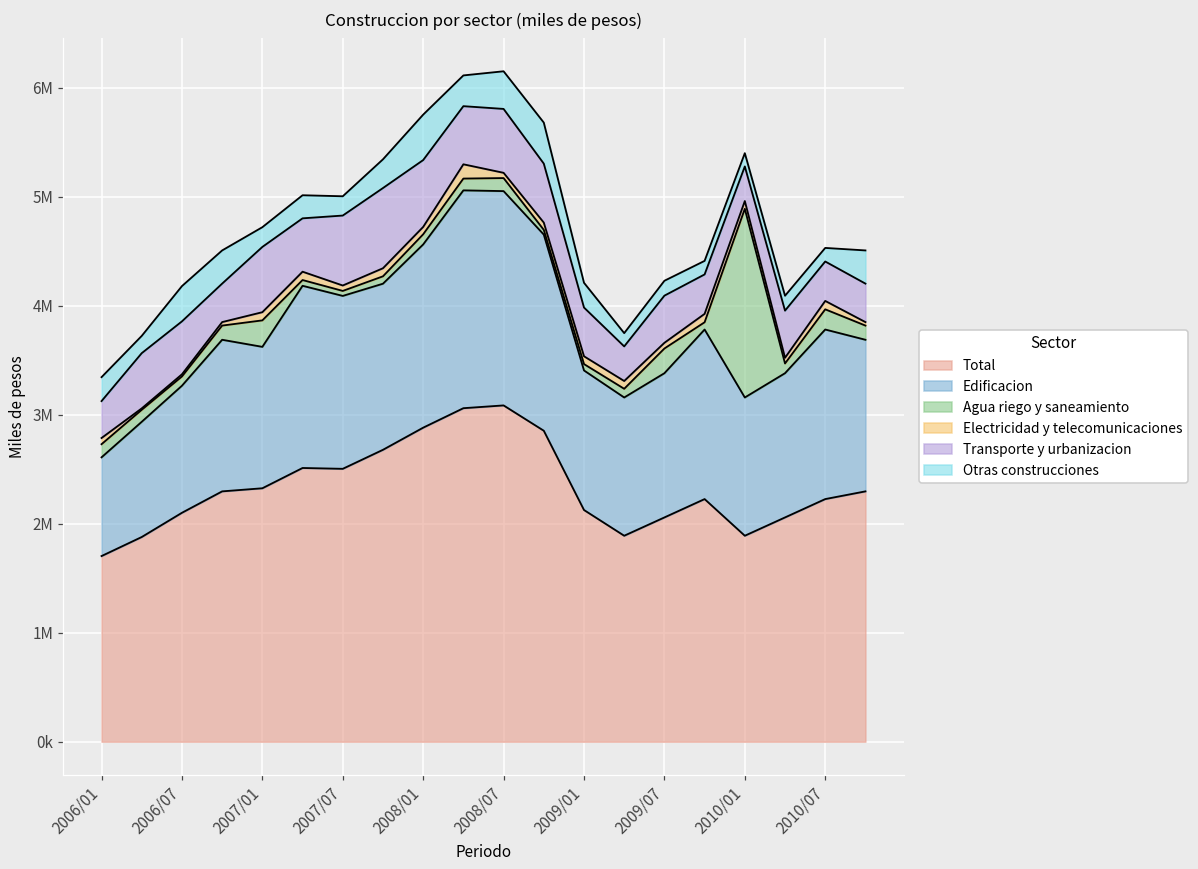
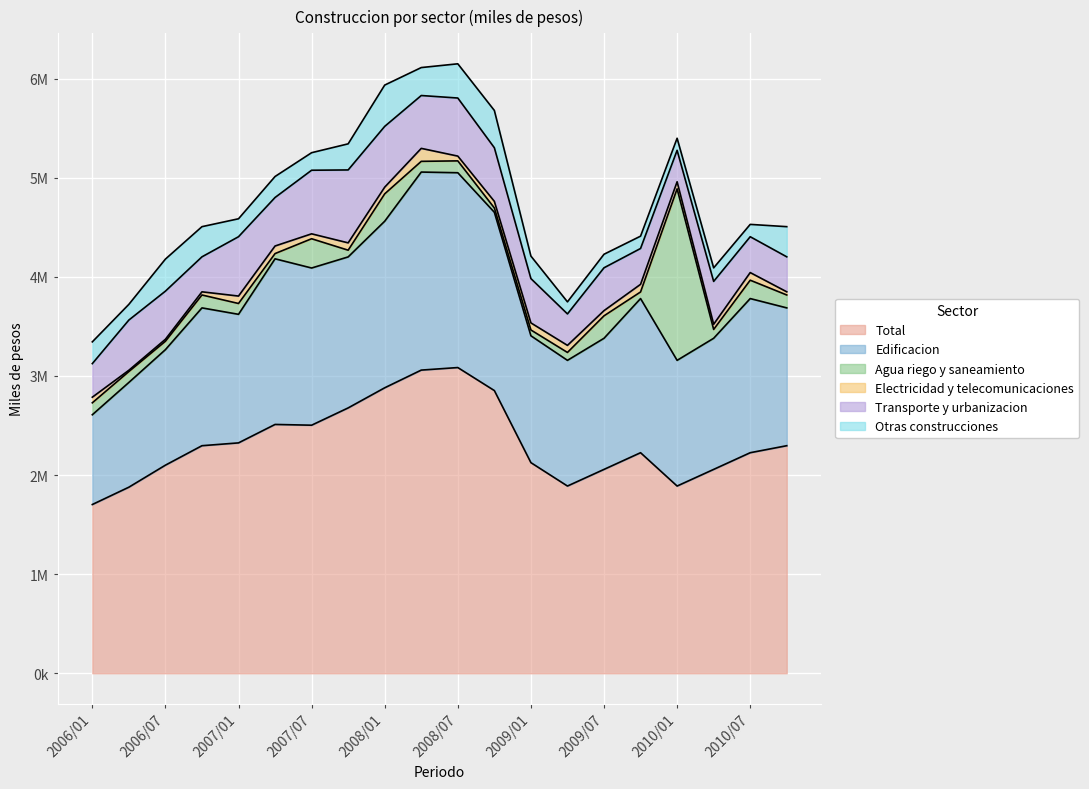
Agua riego y saneamiento, 2007/01: 200000 -> 100000
Agua riego y saneamiento, 2007/07: 0 -> 300000
Agua riego y saneamiento, 2008/01: 100000 -> 300000
